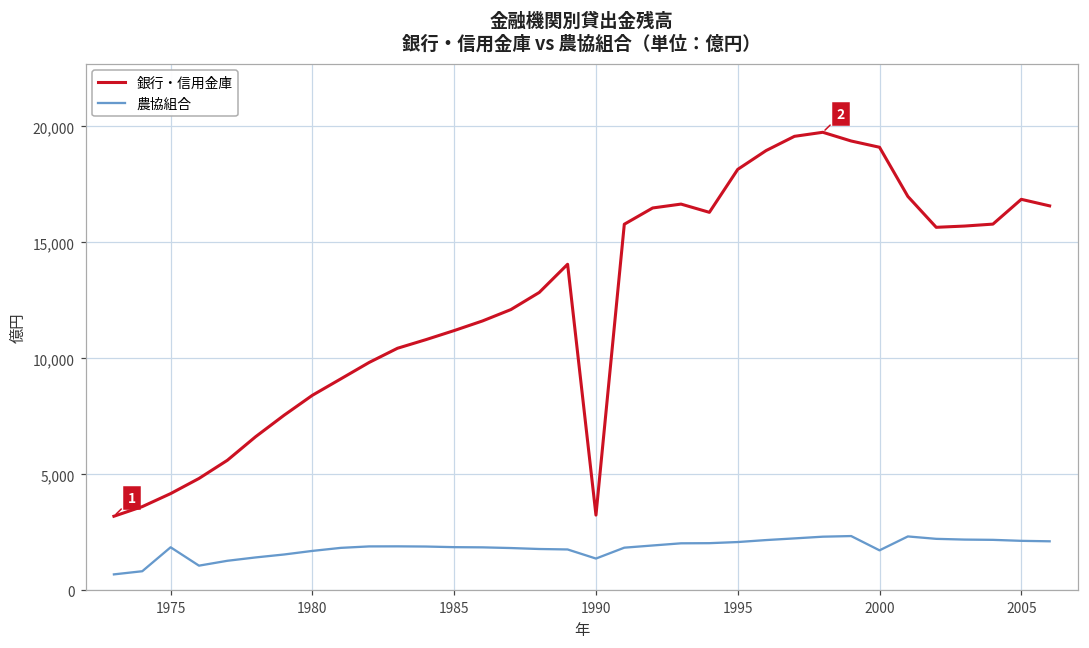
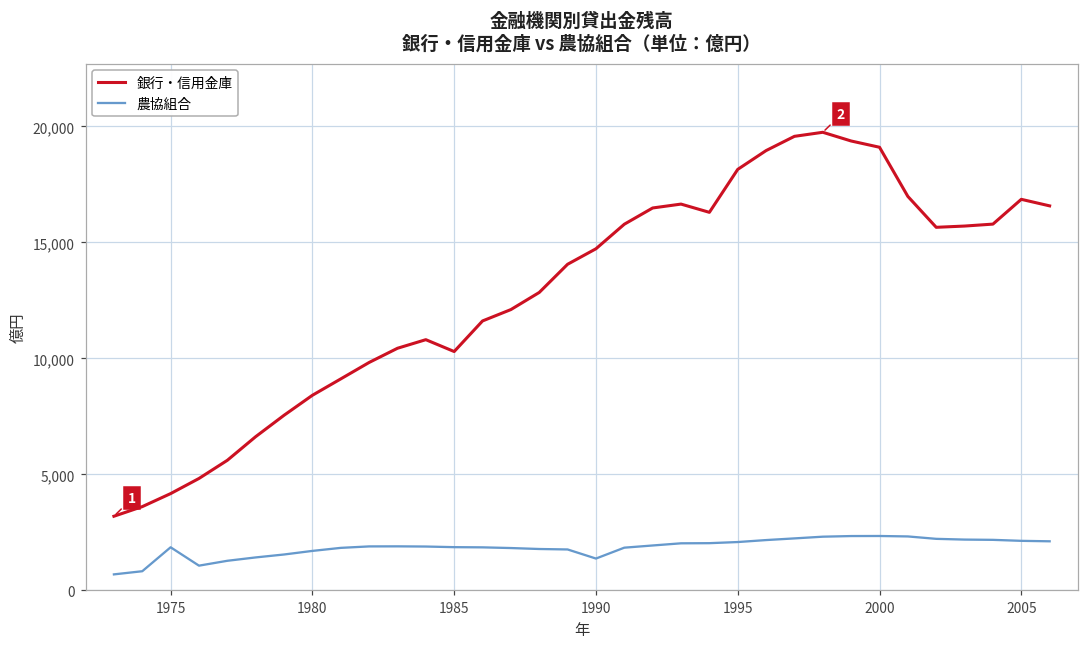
銀行・信用金庫, 1985: 11,200 -> 10,300
銀行・信用金庫, 1990: 3,200 -> 14,700
農協組合, 2000: 1,700 -> 2,300
